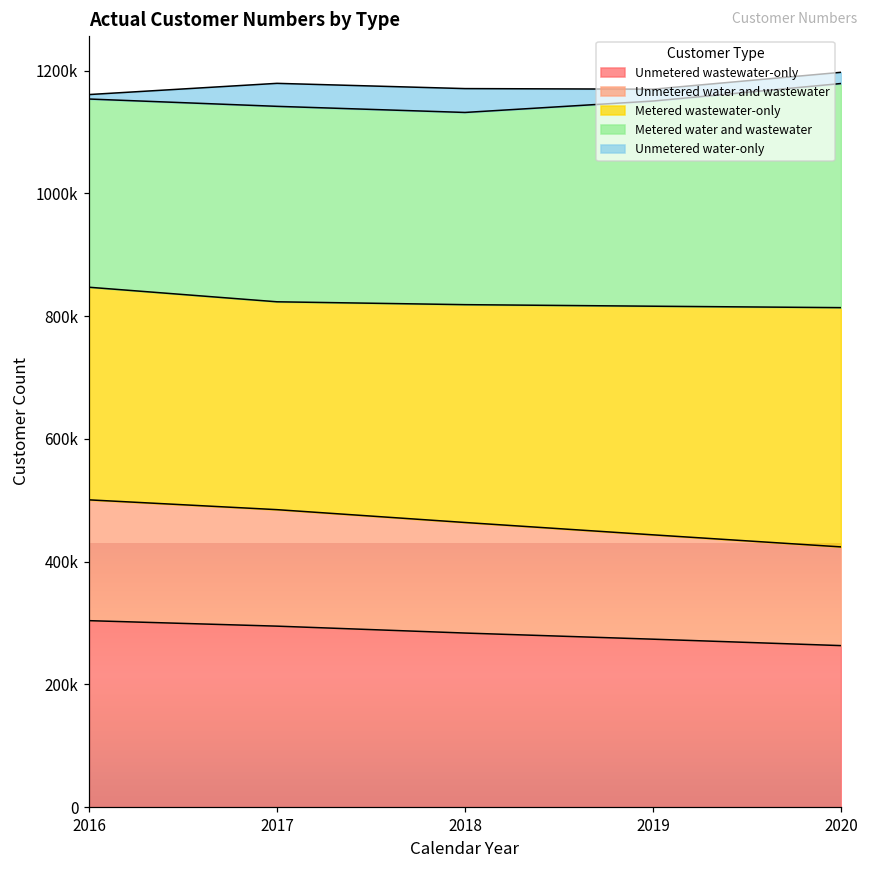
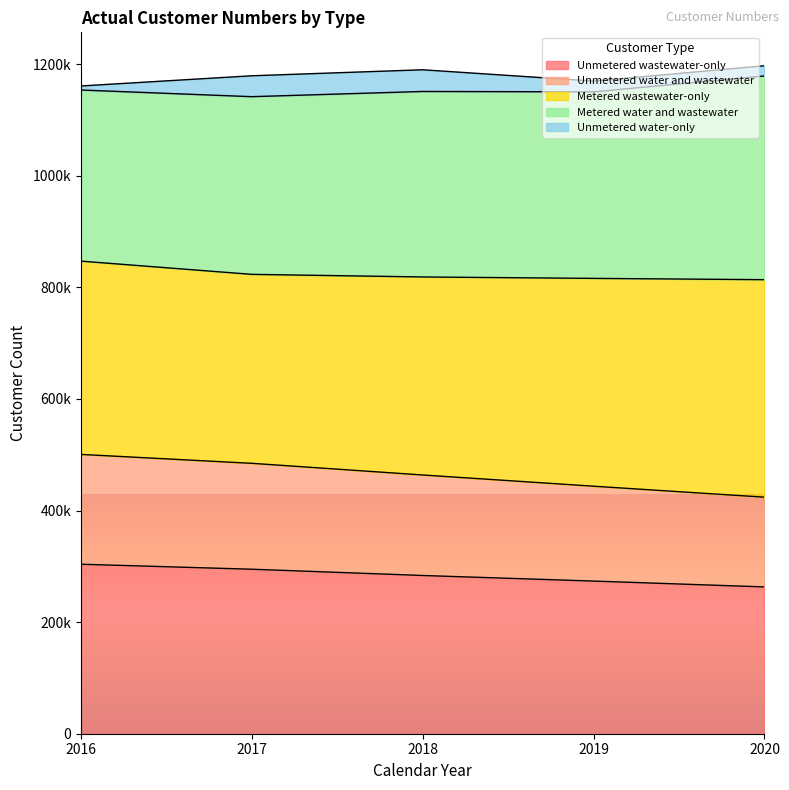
Metered water and wastewater, 2018: 310000 -> 330000
